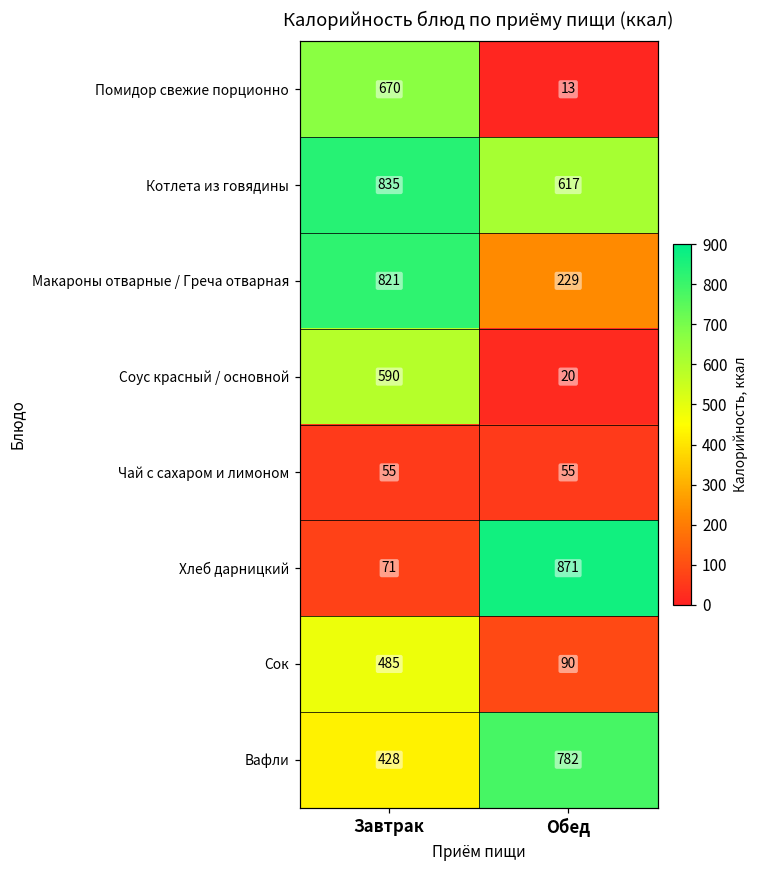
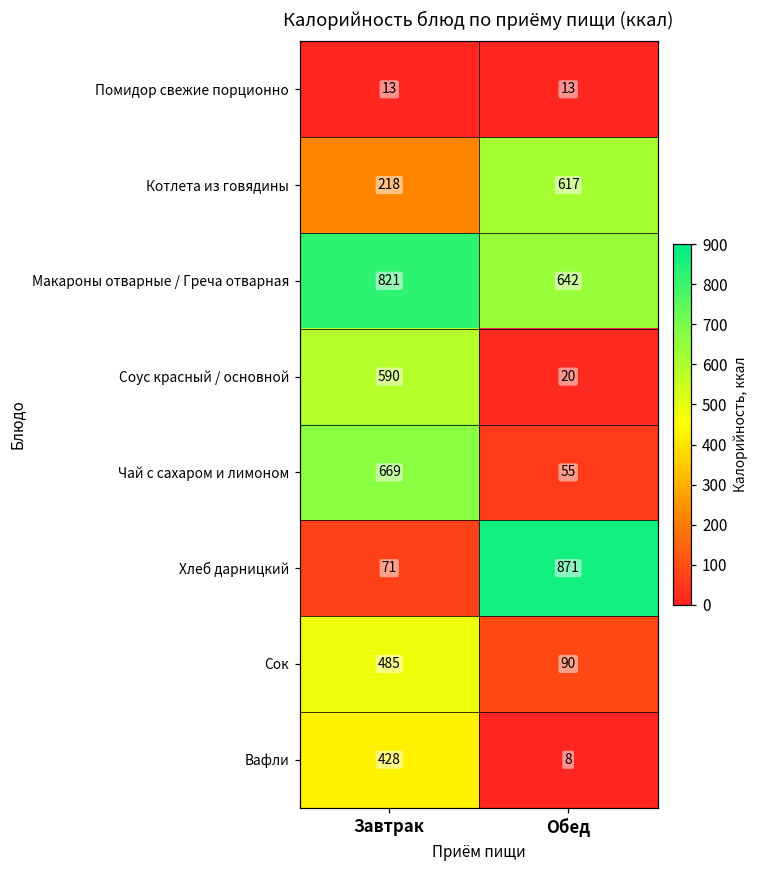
Помидор свежие порционно, Завтрак: 670 -> 13
Котлета из говядины, Завтрак: 835 -> 218
Макароны отварные / Греча отварная, Обед: 229 -> 642
Чай с сахаром и лимоном, Завтрак: 55 -> 669
Вафли, Обед: 782 -> 8
